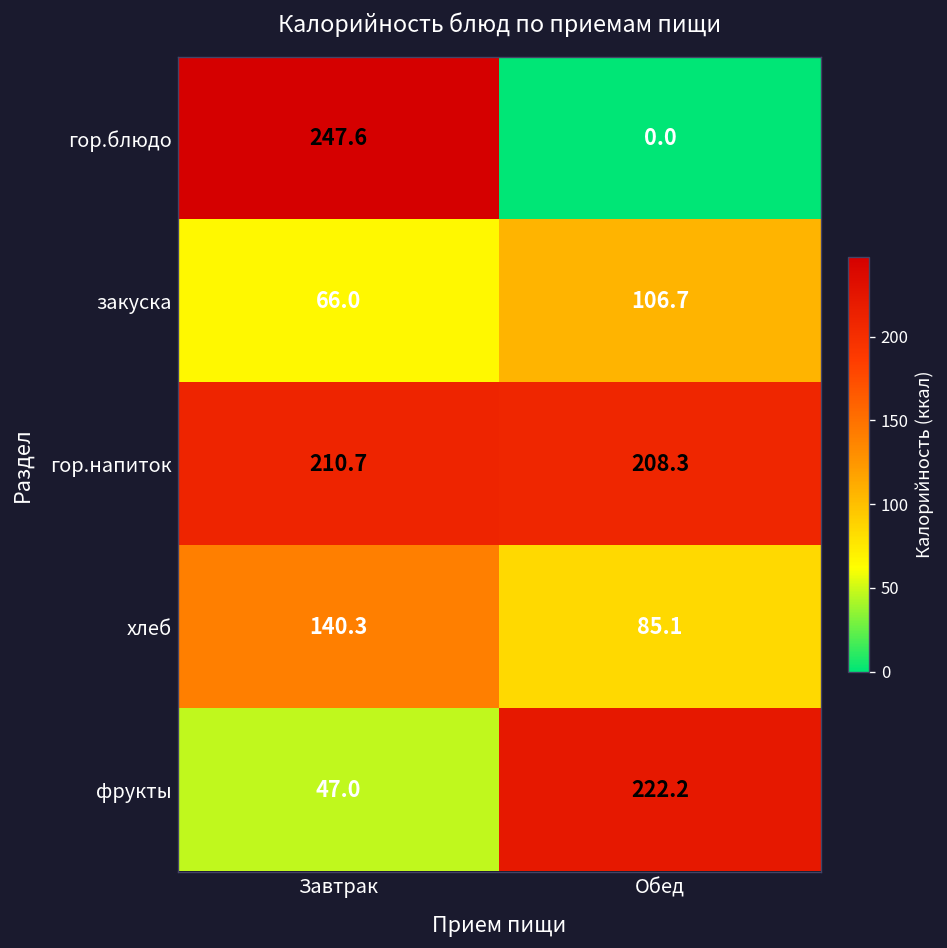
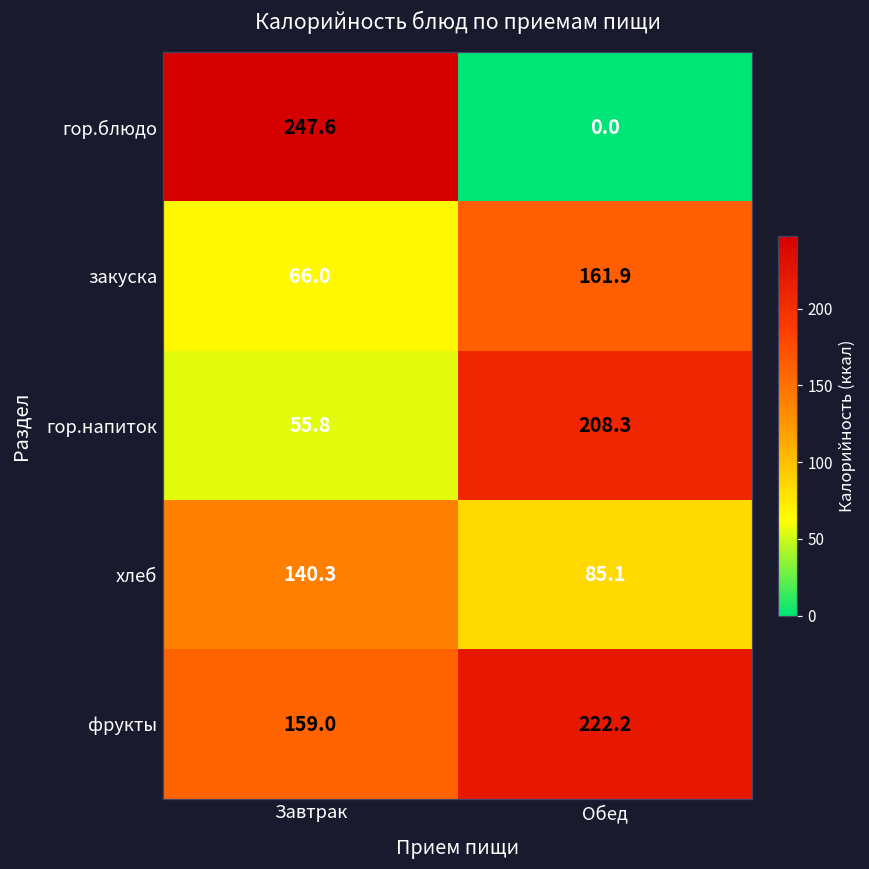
закуска, Обед: 106.7 -> 161.9
гор.напиток, Завтрак: 210.7 -> 55.8
фрукты, Завтрак: 47.0 -> 159.0
